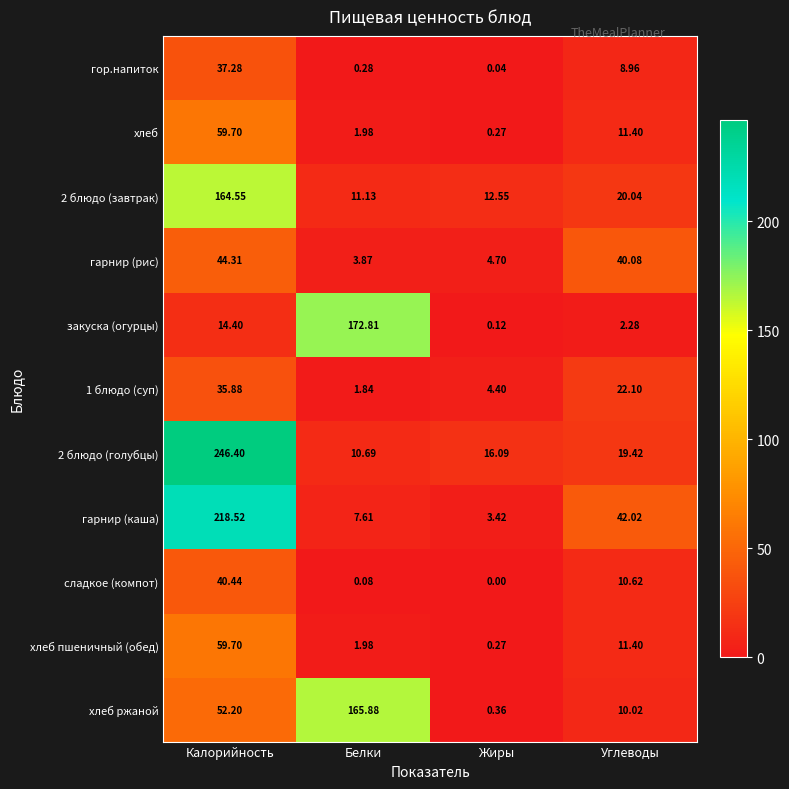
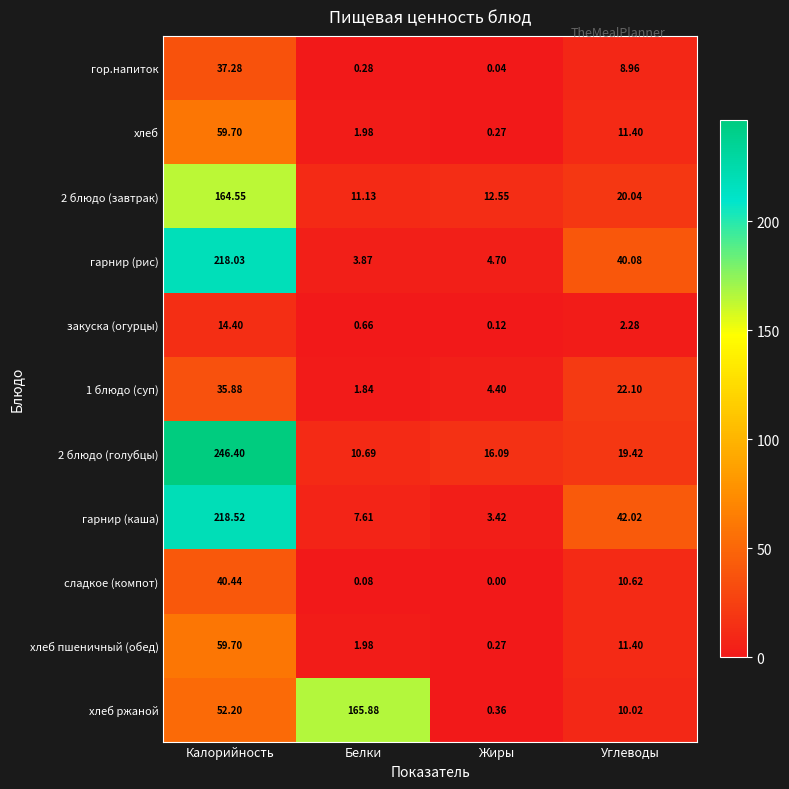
гарнир (рис), Калорийность: 44.31 -> 218.03
закуска (огурцы), Белки: 172.81 -> 0.66
